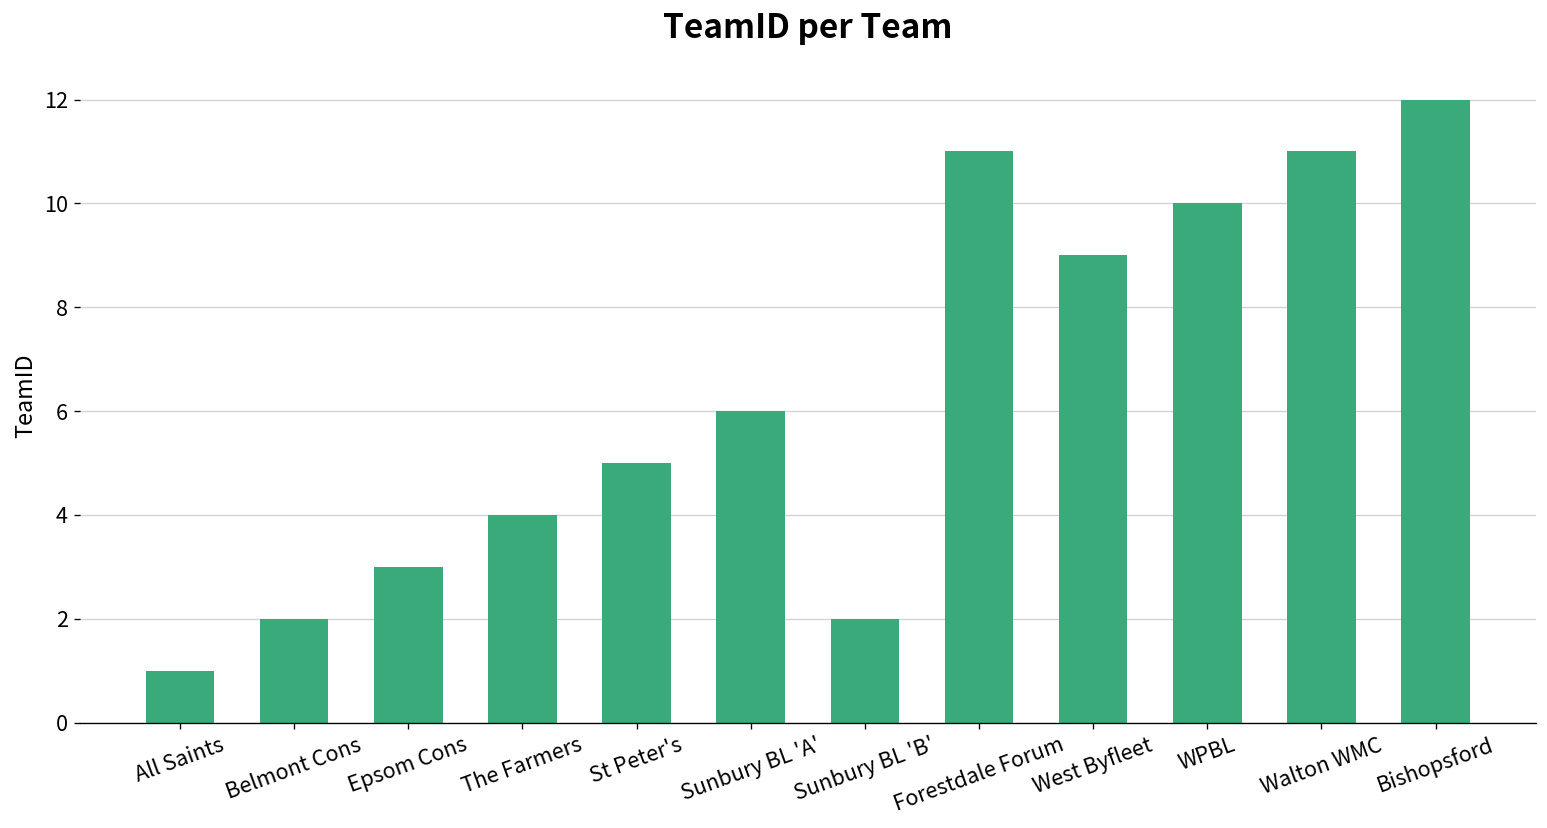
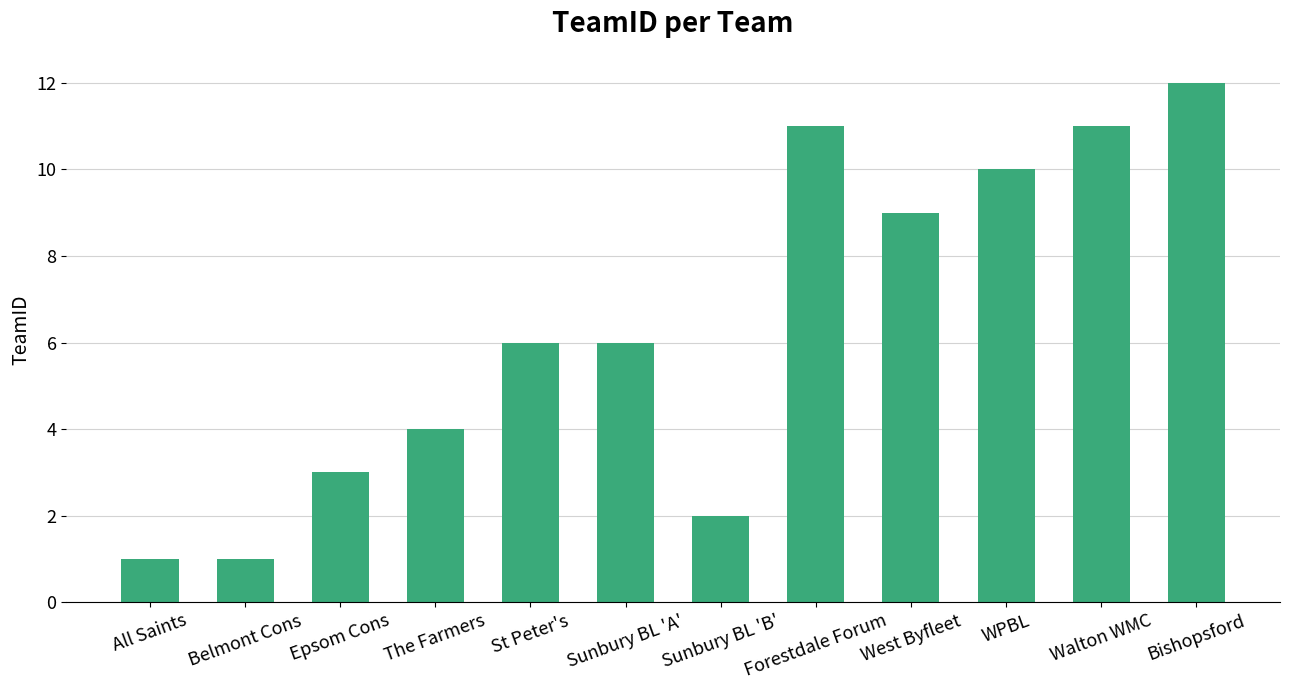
Belmont Cons: 2 -> 1
St Peter's: 5 -> 6
